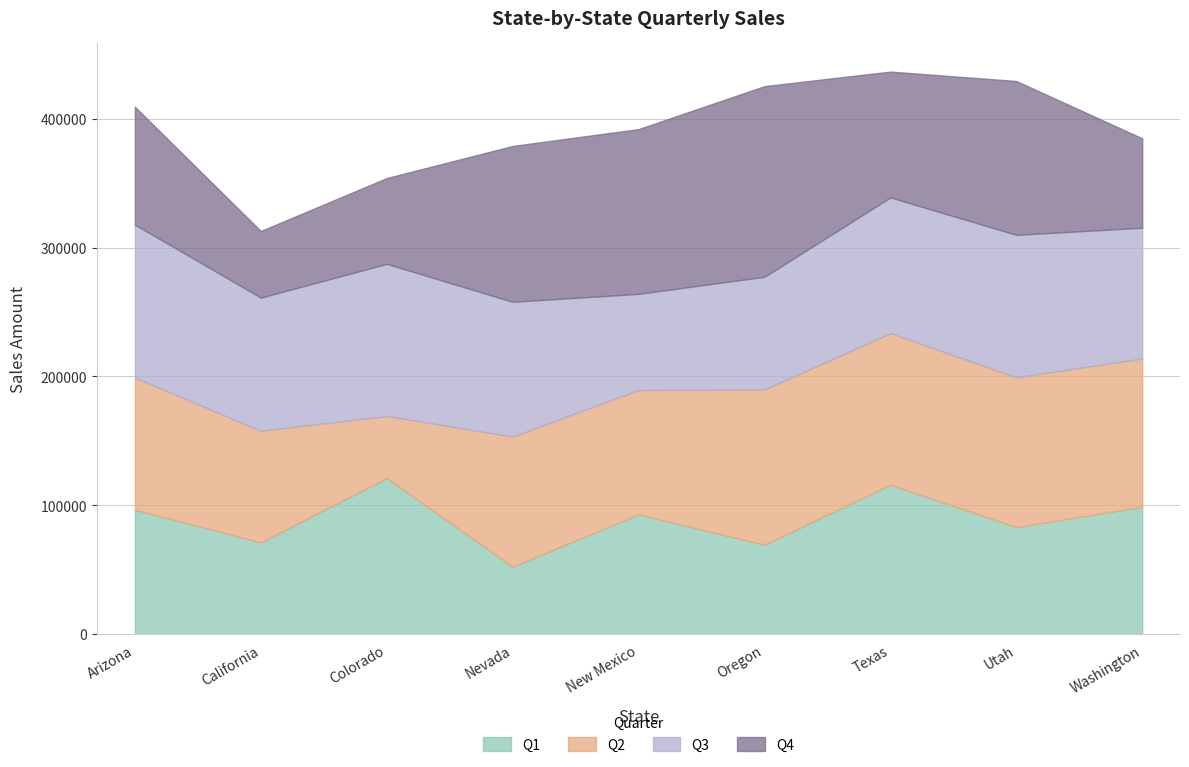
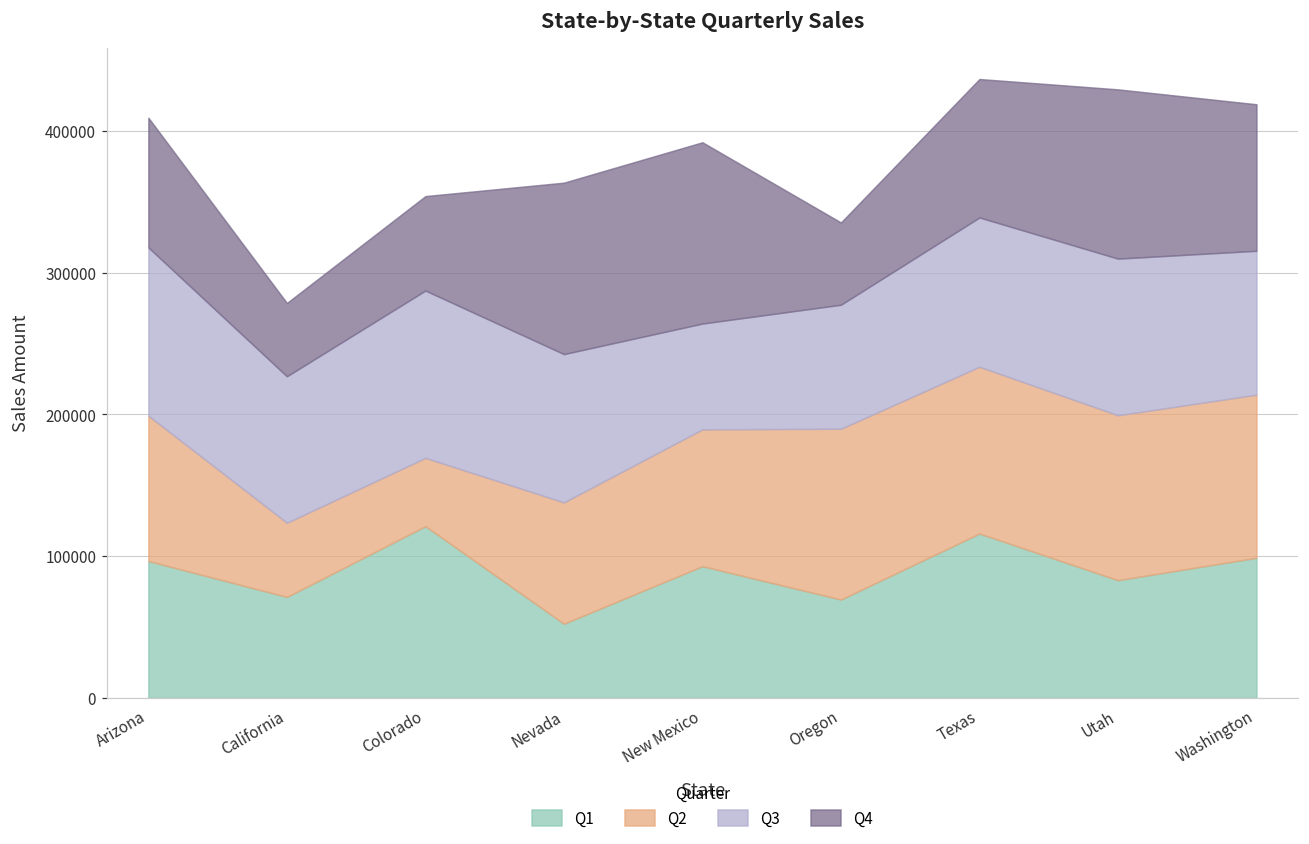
Q2, California: 87000 -> 52000
Q2, Nevada: 101000 -> 86000
Q4, Oregon: 148000 -> 58000
Q4, Washington: 69000 -> 103000
